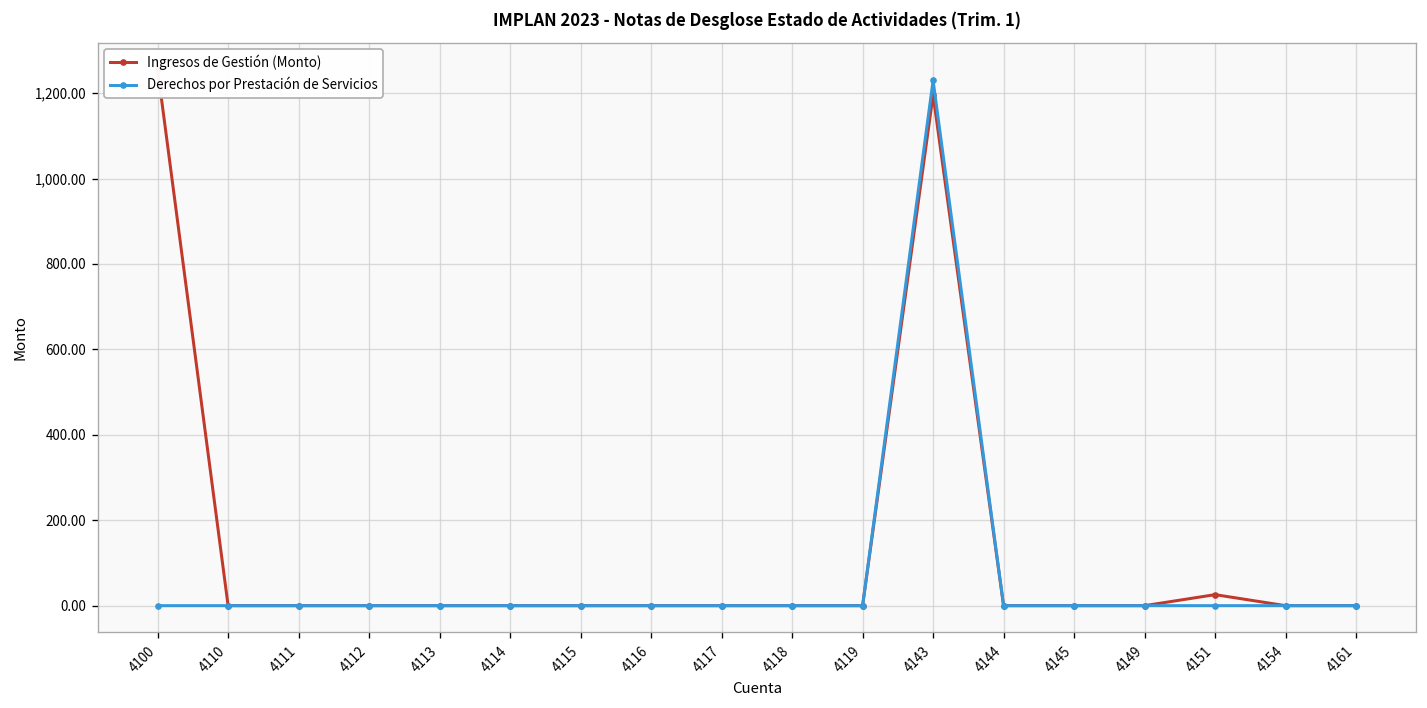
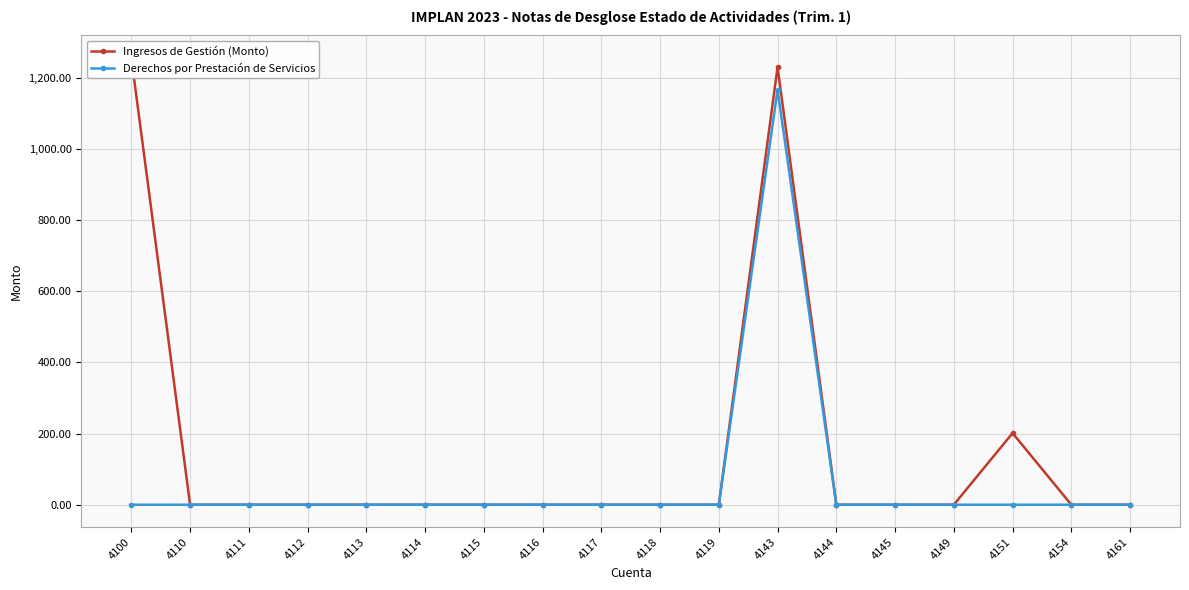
Ingresos de Gestión (Monto), 4143: 1,200 -> 1,230
Derechos por Prestación de Servicios, 4143: 1,230 -> 1,170
Ingresos de Gestión (Monto), 4151: 30 -> 200
